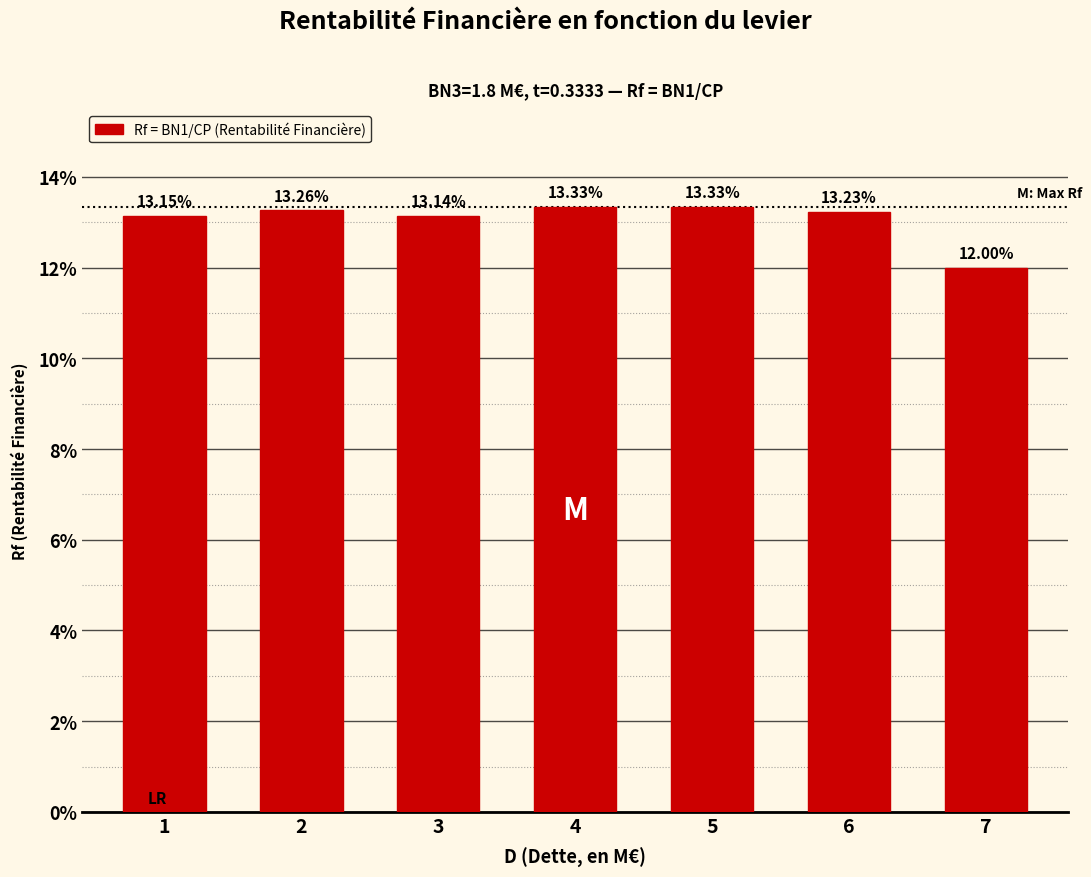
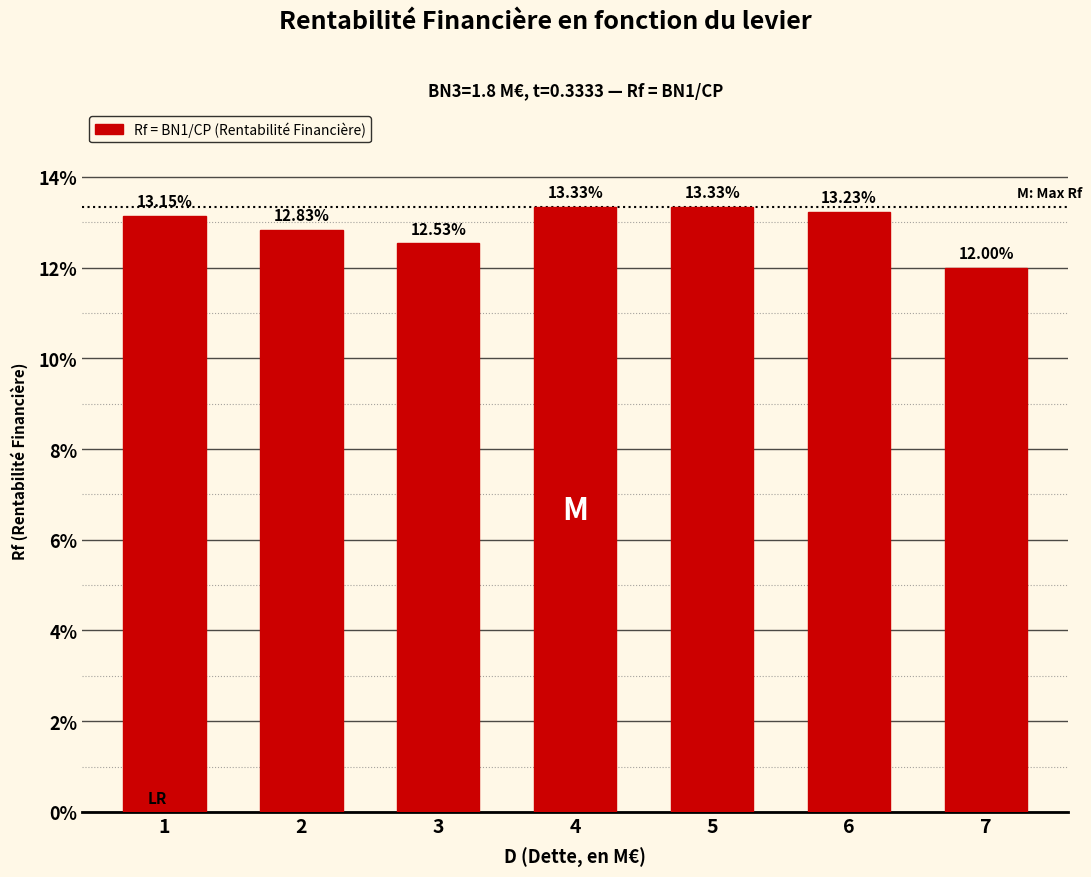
2: 13.26% -> 12.83%
3: 13.14% -> 12.53%
